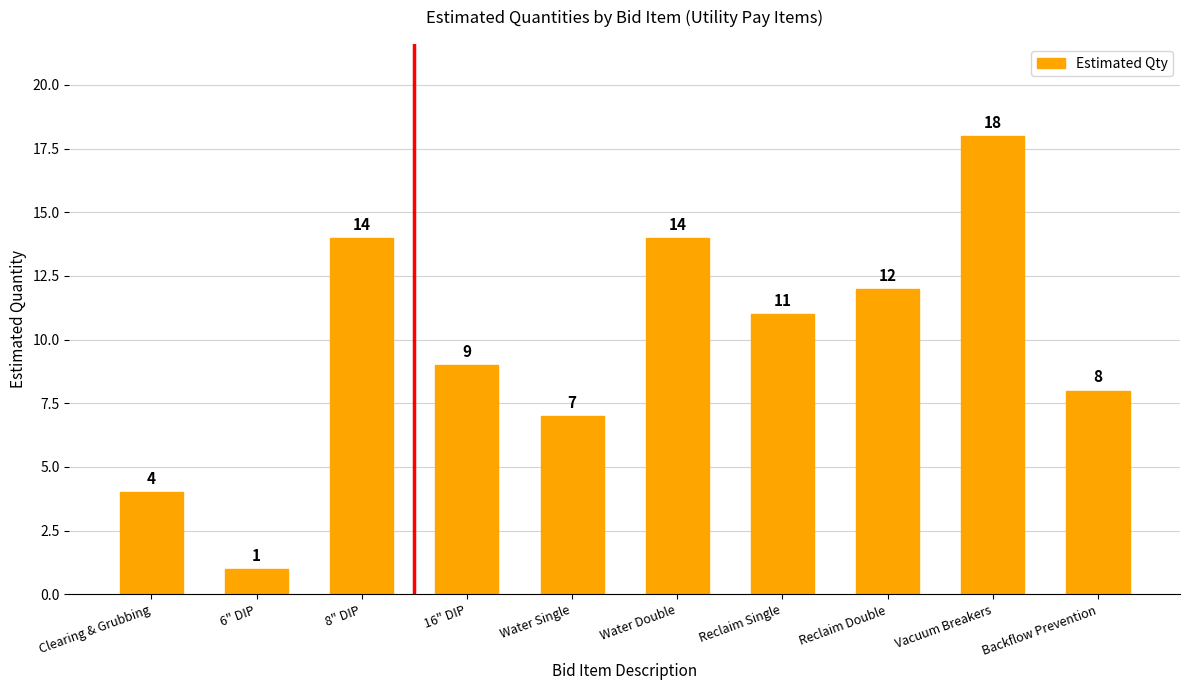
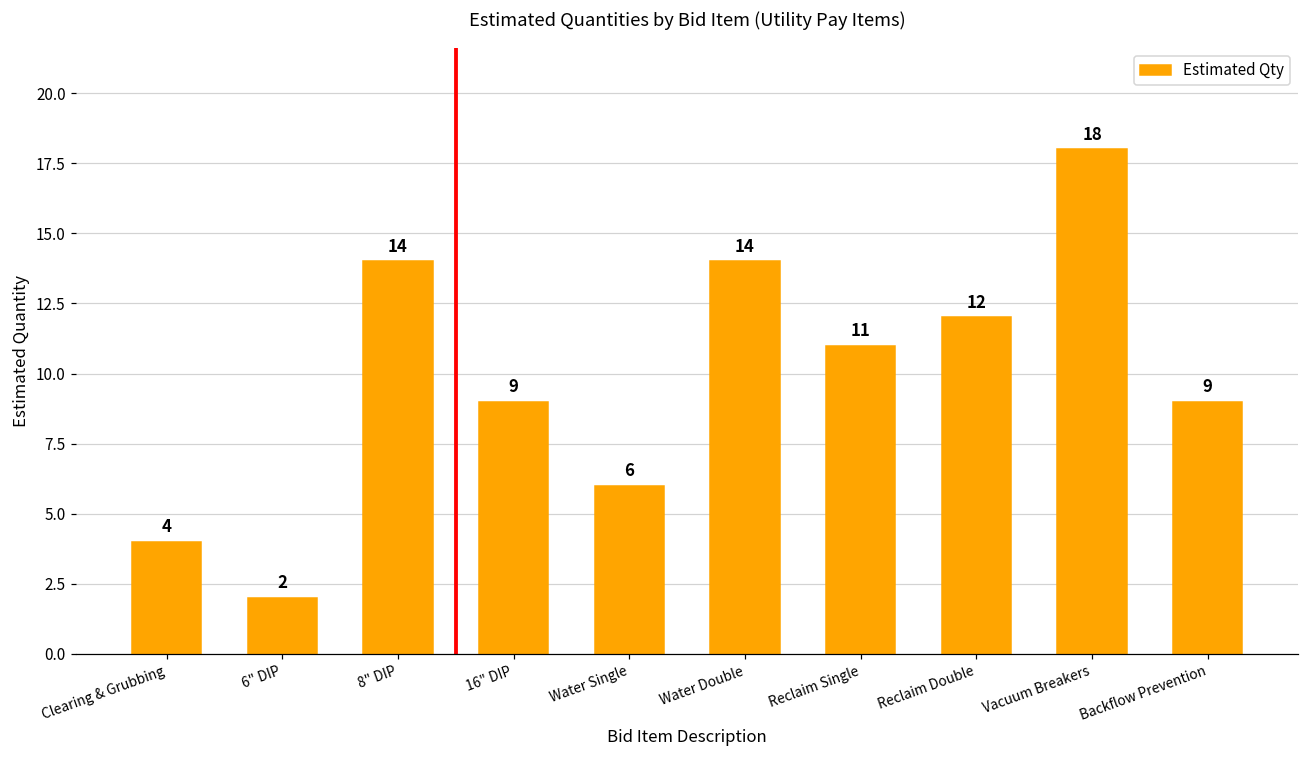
6" DIP: 1 -> 2
Water Single: 7 -> 6
Backflow Prevention: 8 -> 9
